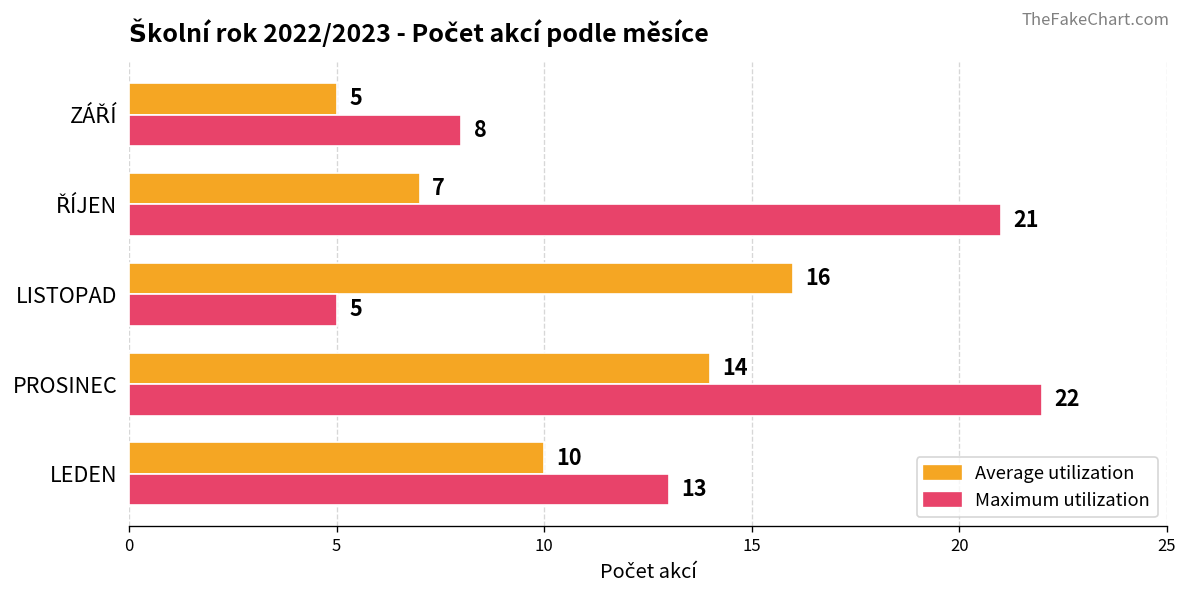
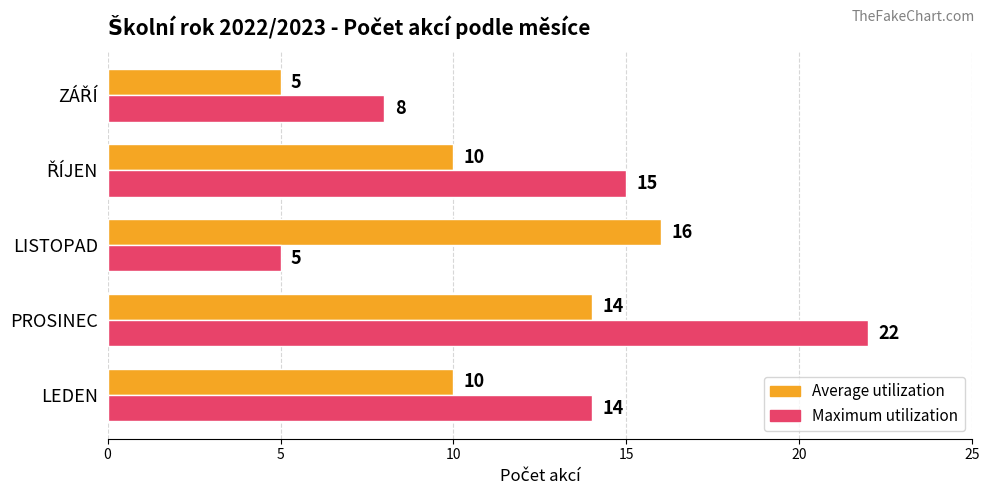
Average utilization, ŘÍJEN: 7 -> 10
Maximum utilization, ŘÍJEN: 21 -> 15
Maximum utilization, LEDEN: 13 -> 14
